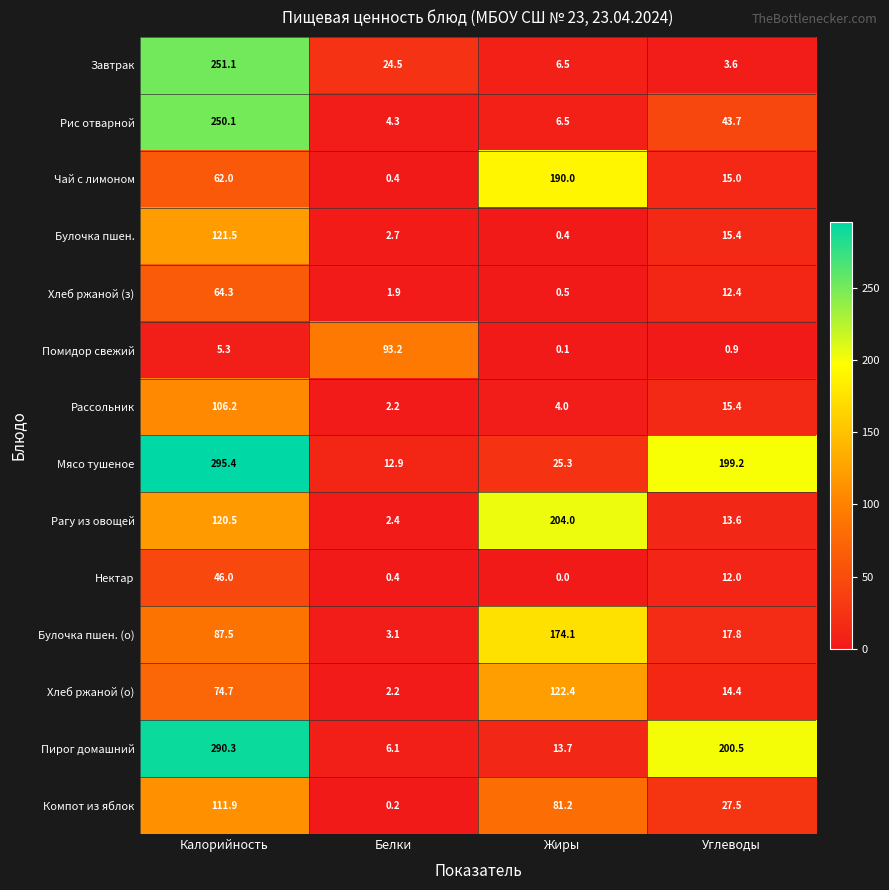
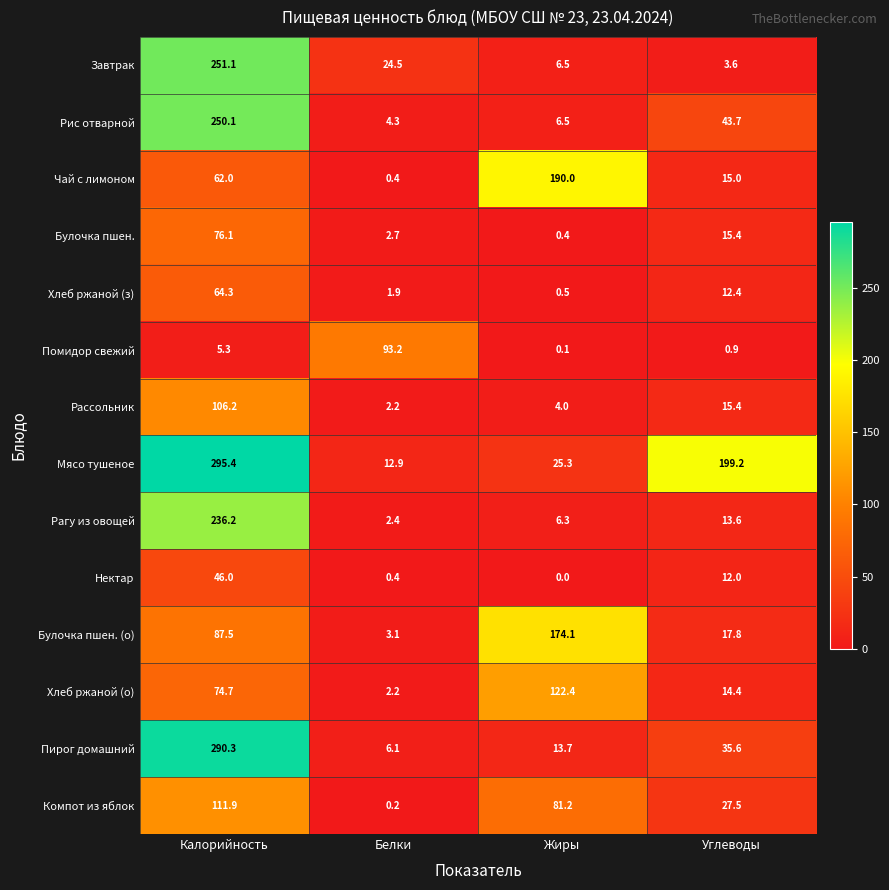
Булочка пшен., Калорийность: 121.5 -> 76.1
Рагу из овощей, Калорийность: 120.5 -> 236.2
Рагу из овощей, Жиры: 204.0 -> 6.3
Пирог домашний, Углеводы: 200.5 -> 35.6
